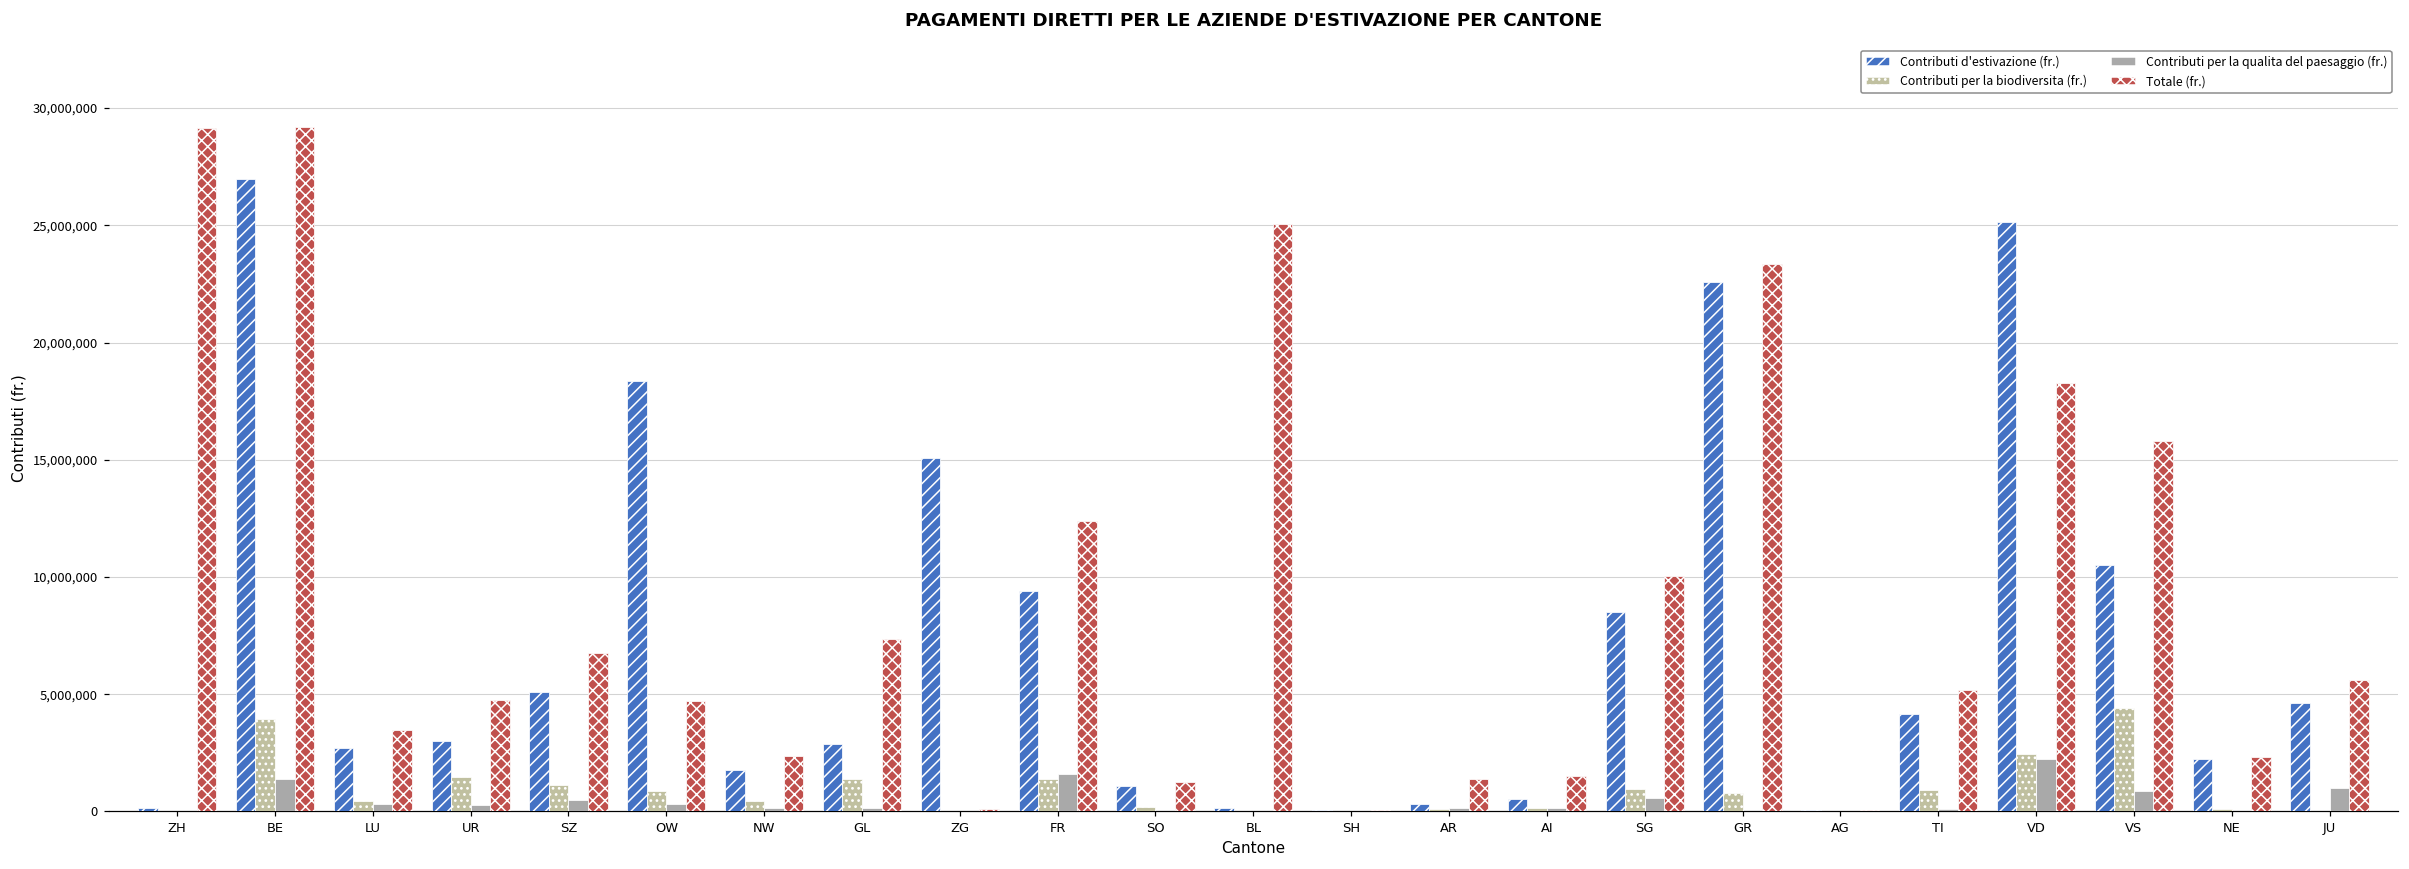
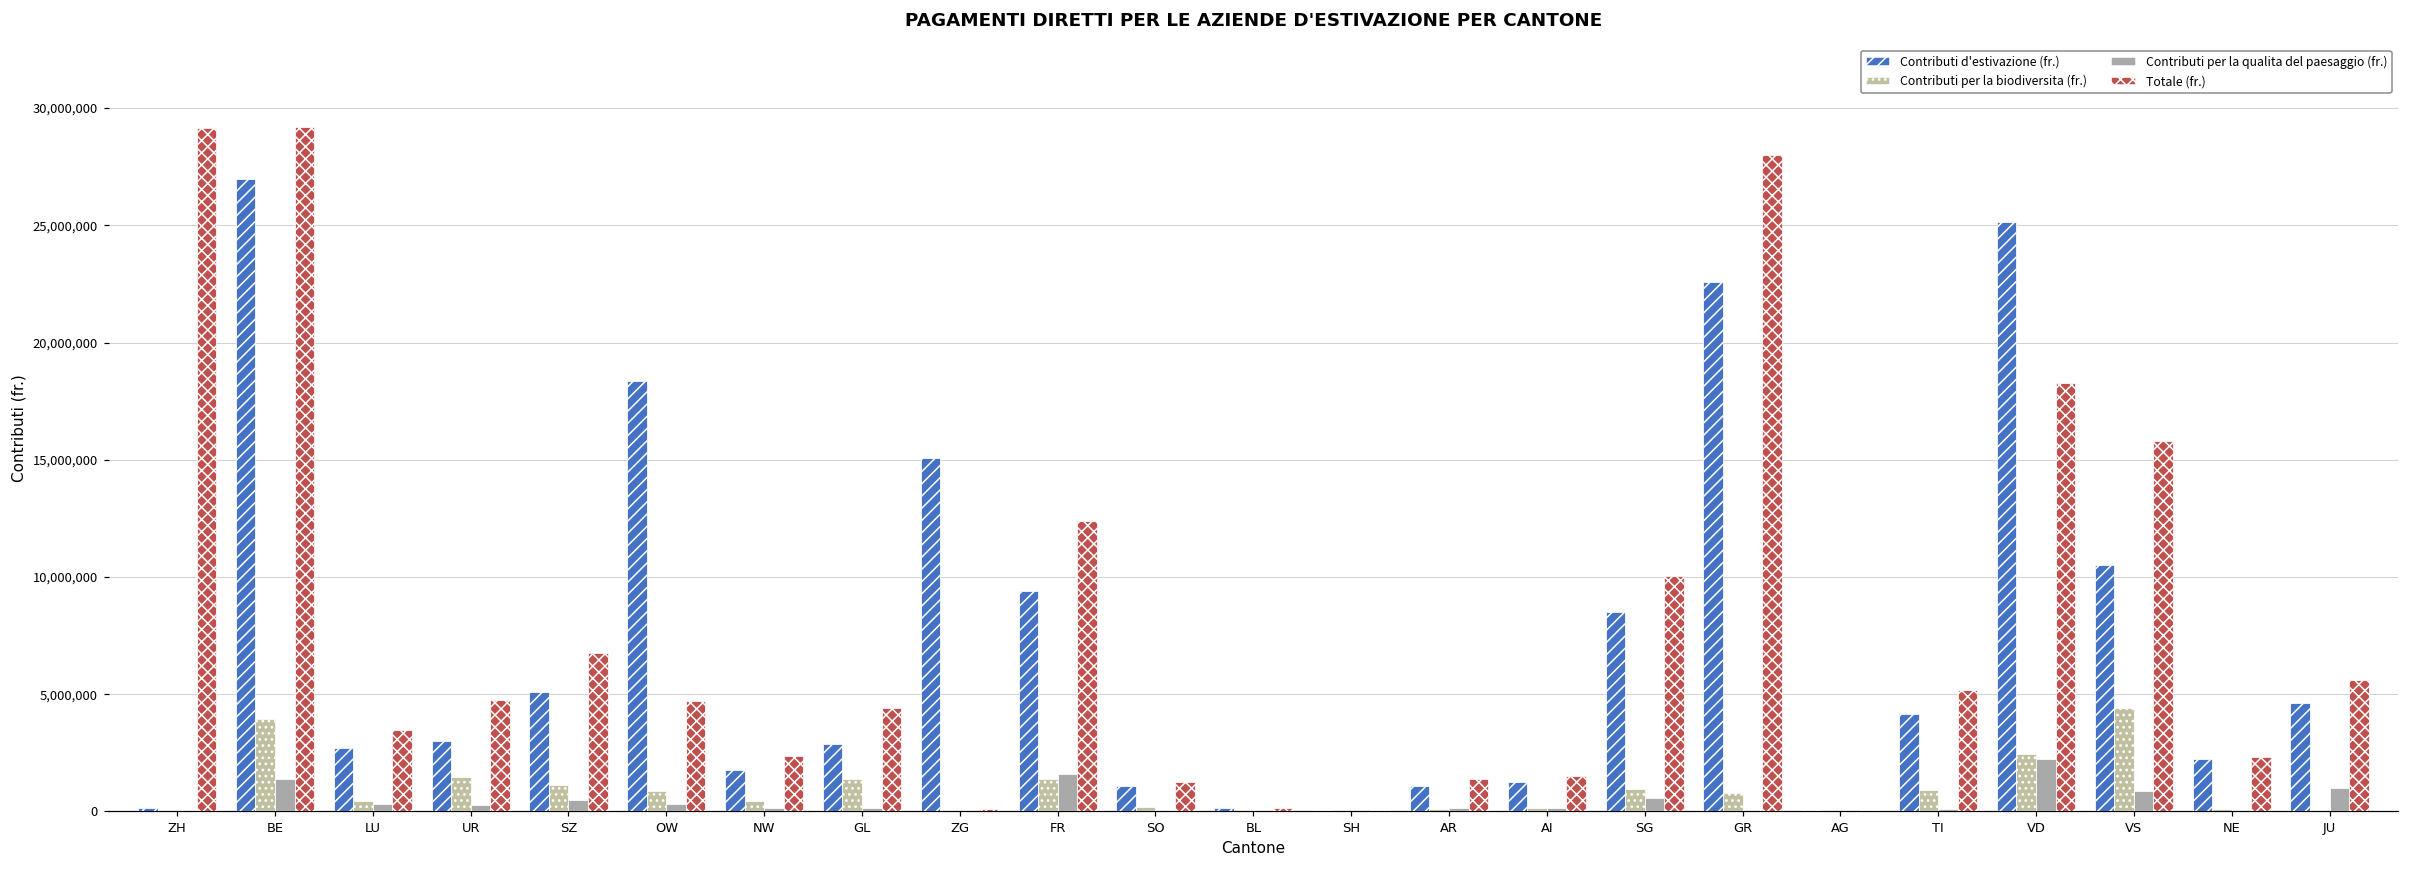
Totale (fr.), GL: 7,400,000 -> 4,400,000
Totale (fr.), BL: 25,100,000 -> 200,000
Contributi d'estivazione (fr.), AR: 300,000 -> 1,100,000
Contributi d'estivazione (fr.), AI: 500,000 -> 1,200,000
Totale (fr.), GR: 23,400,000 -> 28,000,000
